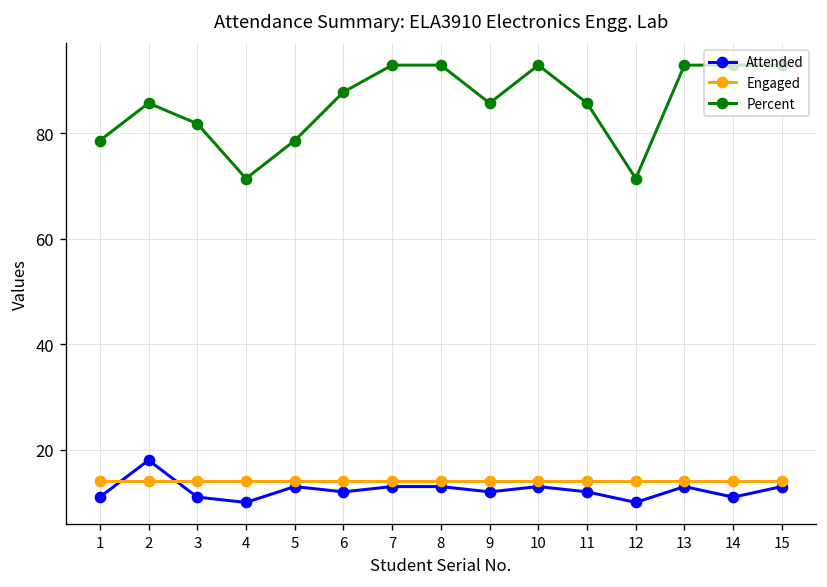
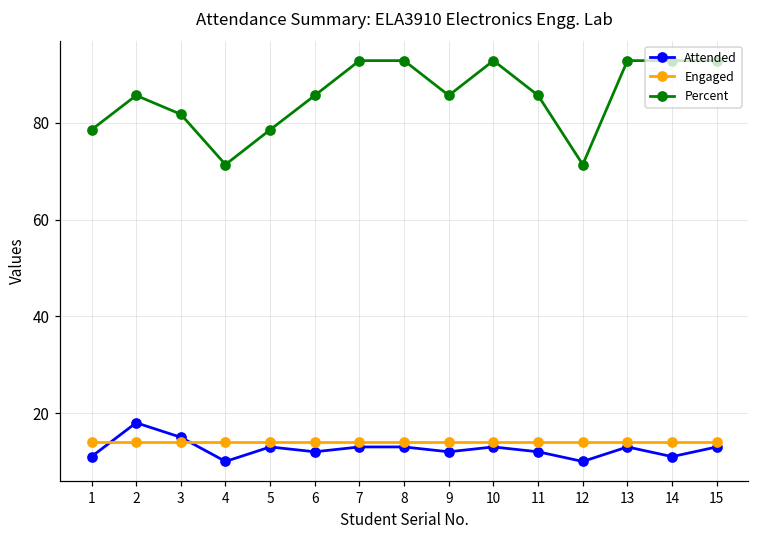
Attended, 3: 11 -> 15
Percent, 6: 88 -> 86
